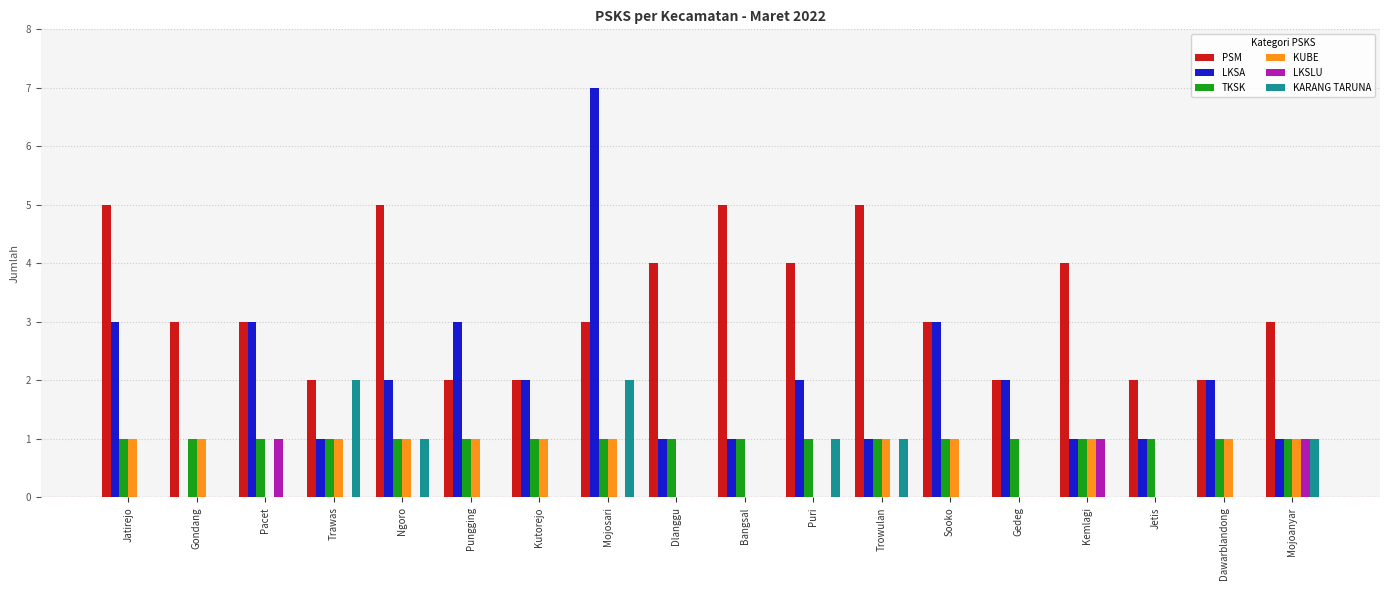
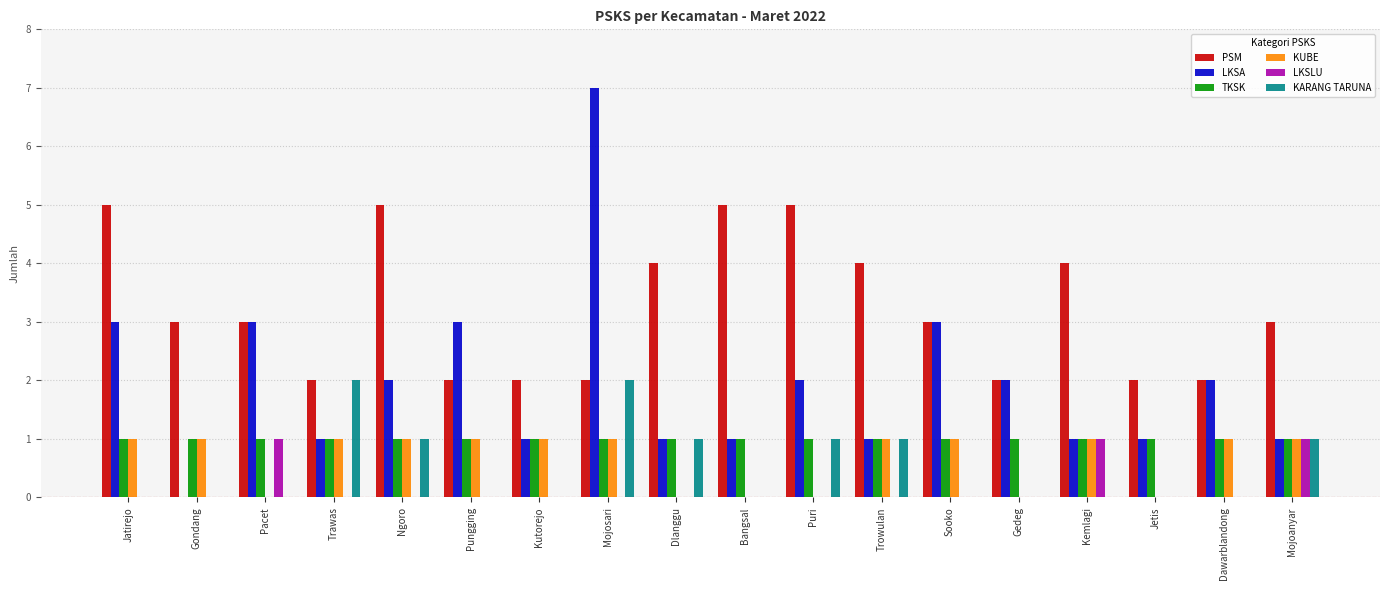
LKSA, Kutorejo: 2 -> 1
PSM, Mojosari: 3 -> 2
KARANG TARUNA, Dlanggu: 0 -> 1
PSM, Puri: 4 -> 5
PSM, Trowulan: 5 -> 4
